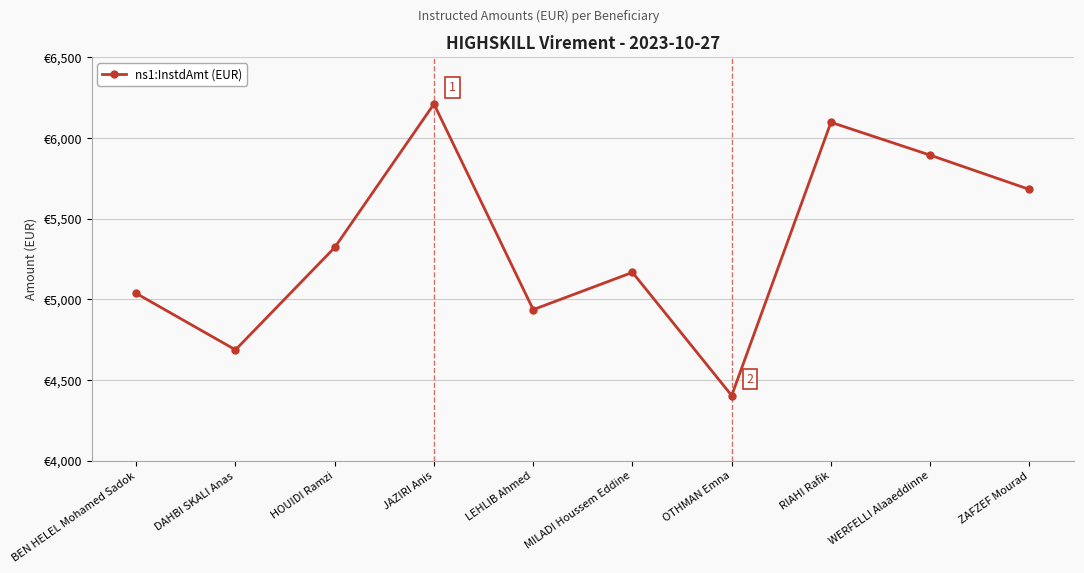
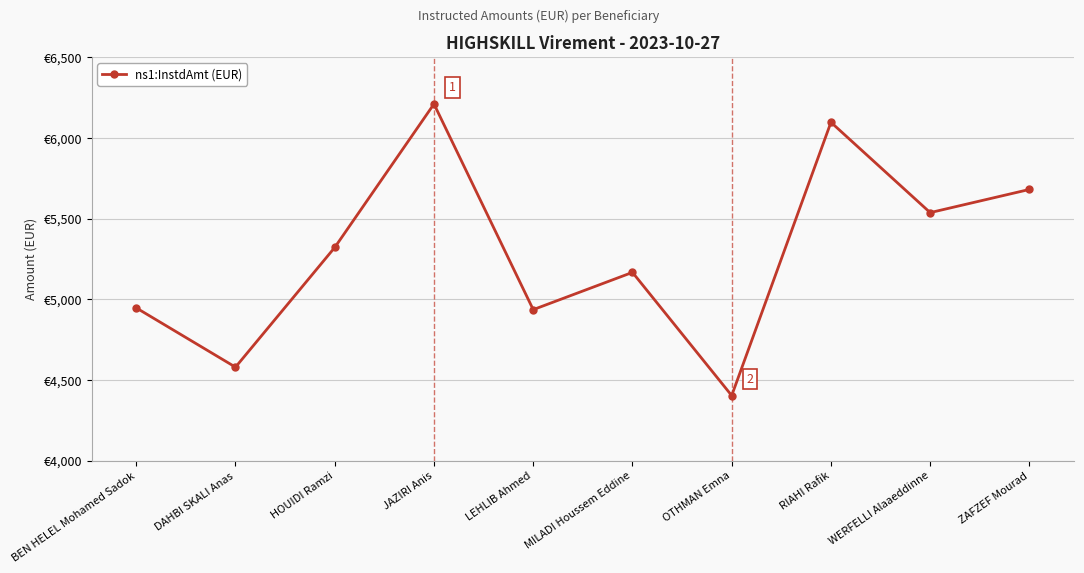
BEN HELEL Mohamed Sadok: €5,040 -> €4,950
DAHBI SKALI Anas: €4,690 -> €4,580
WERFELLI Alaaeddinne: €5,890 -> €5,540
